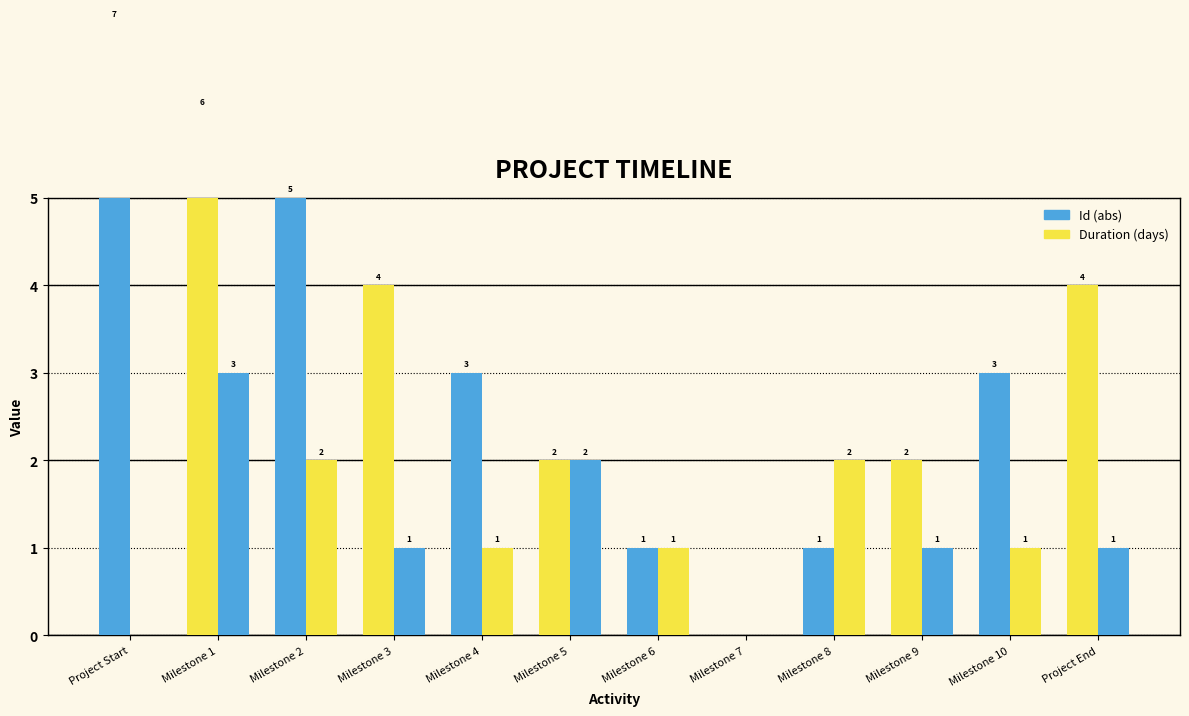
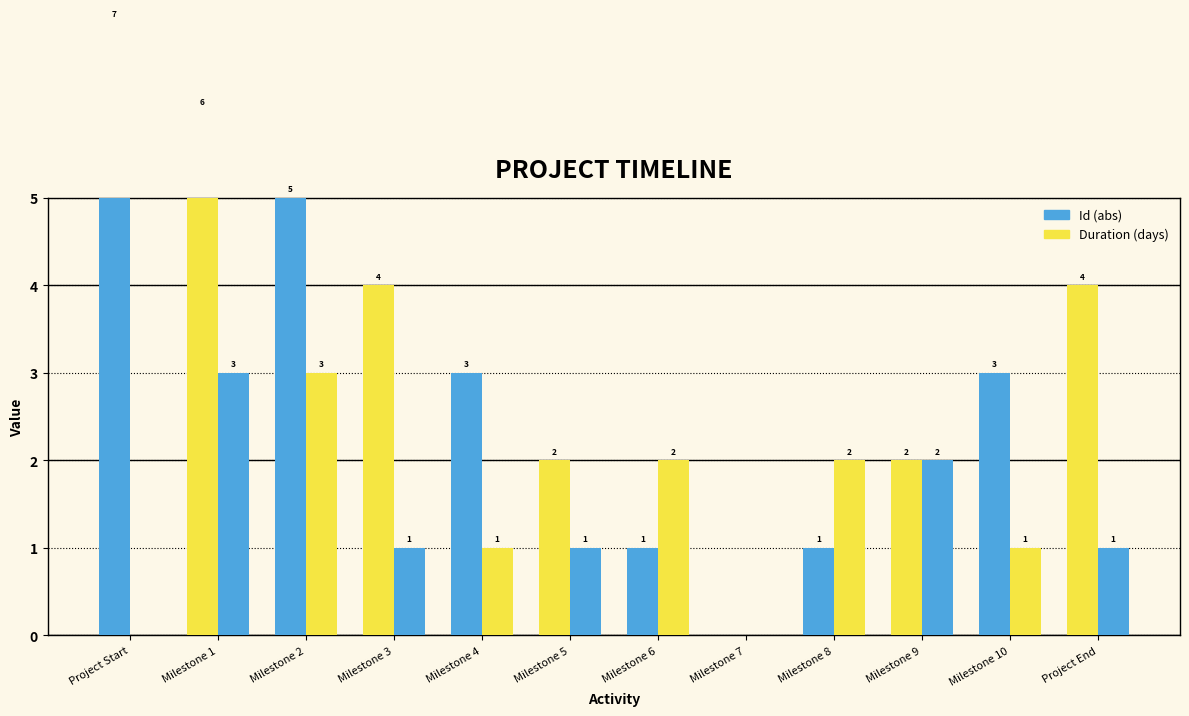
Duration (days), Milestone 2: 2 -> 3
Duration (days), Milestone 5: 2 -> 1
Duration (days), Milestone 6: 1 -> 2
Duration (days), Milestone 9: 1 -> 2
